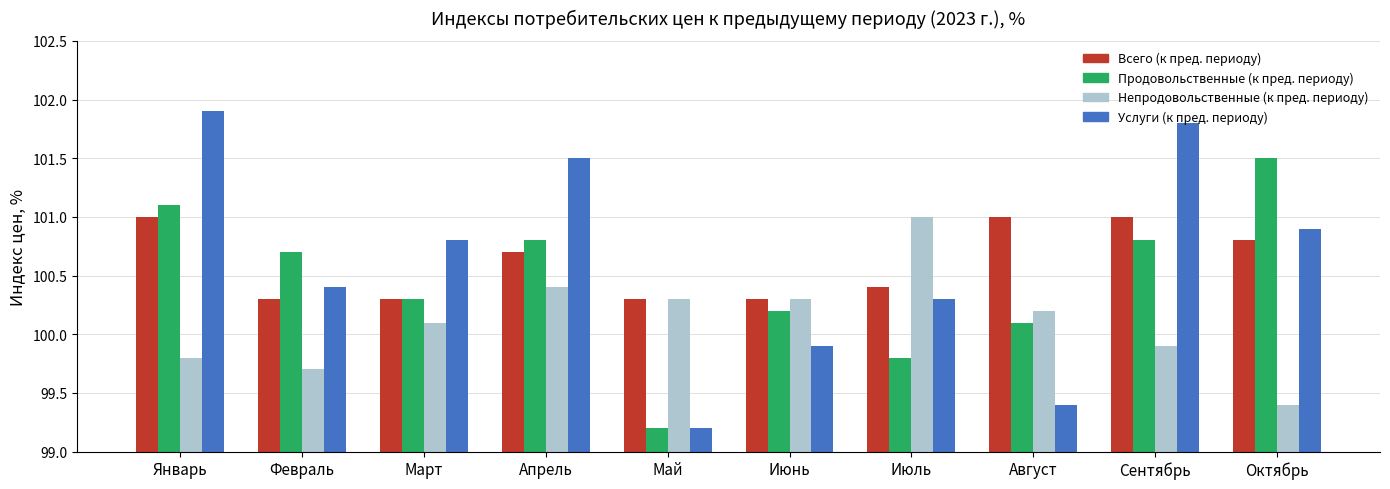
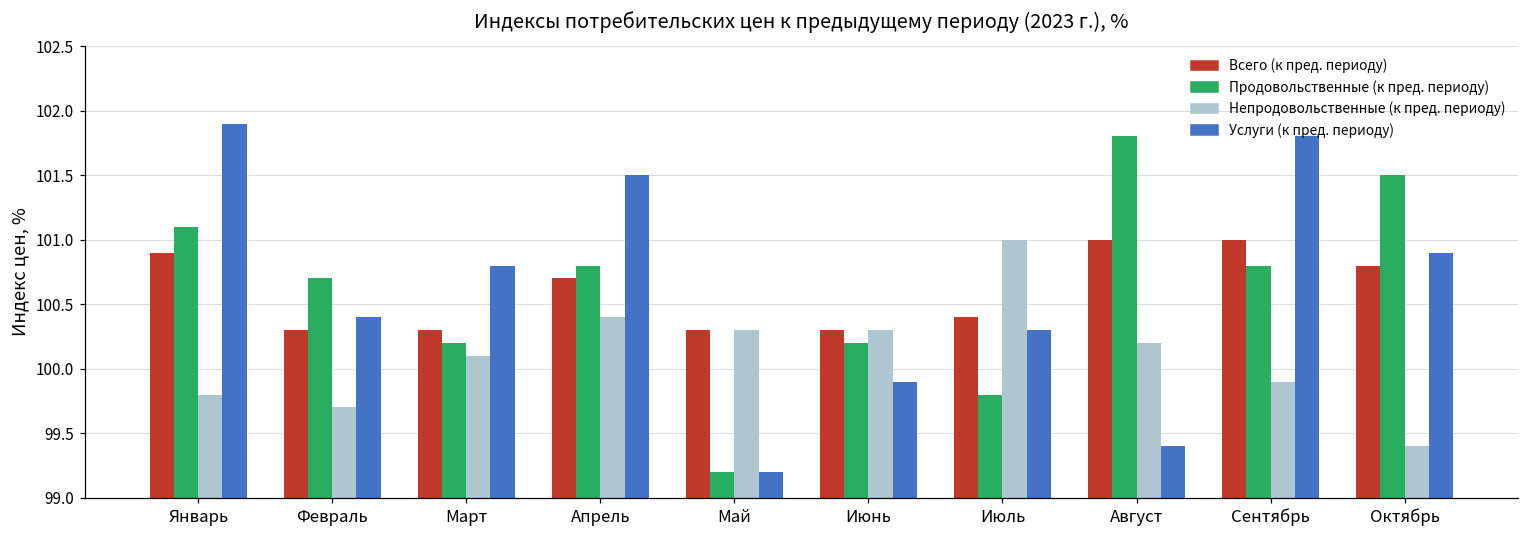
Всего (к пред. периоду), Январь: 101.0 -> 100.9
Продовольственные (к пред. периоду), Март: 100.3 -> 100.2
Продовольственные (к пред. периоду), Август: 100.1 -> 101.8
